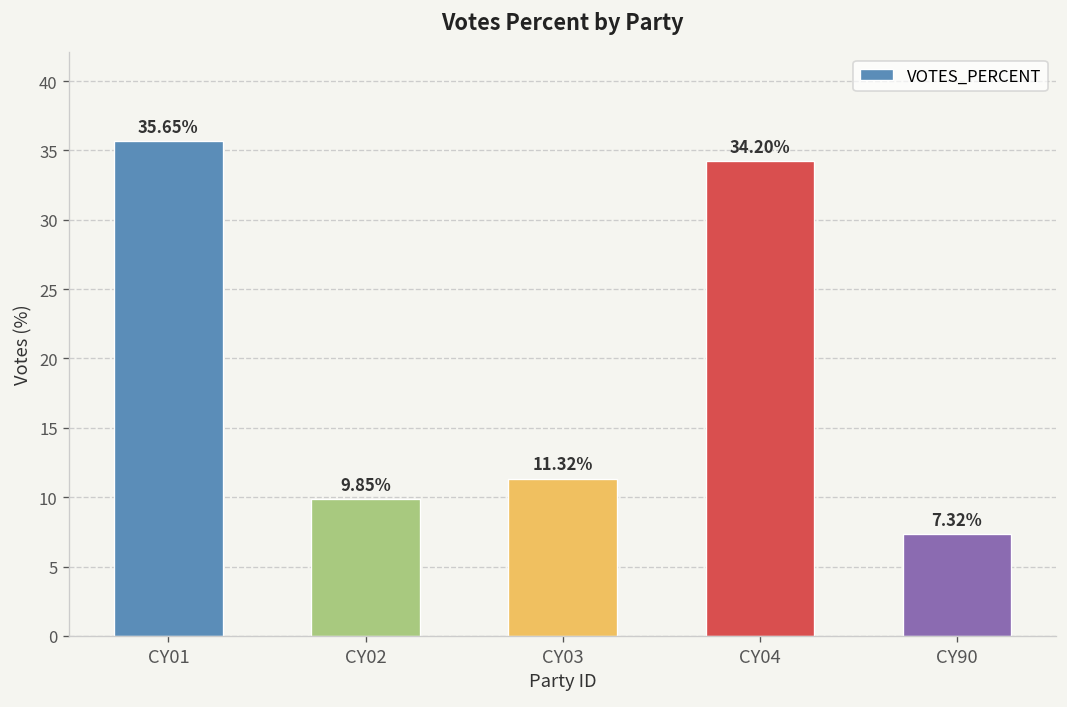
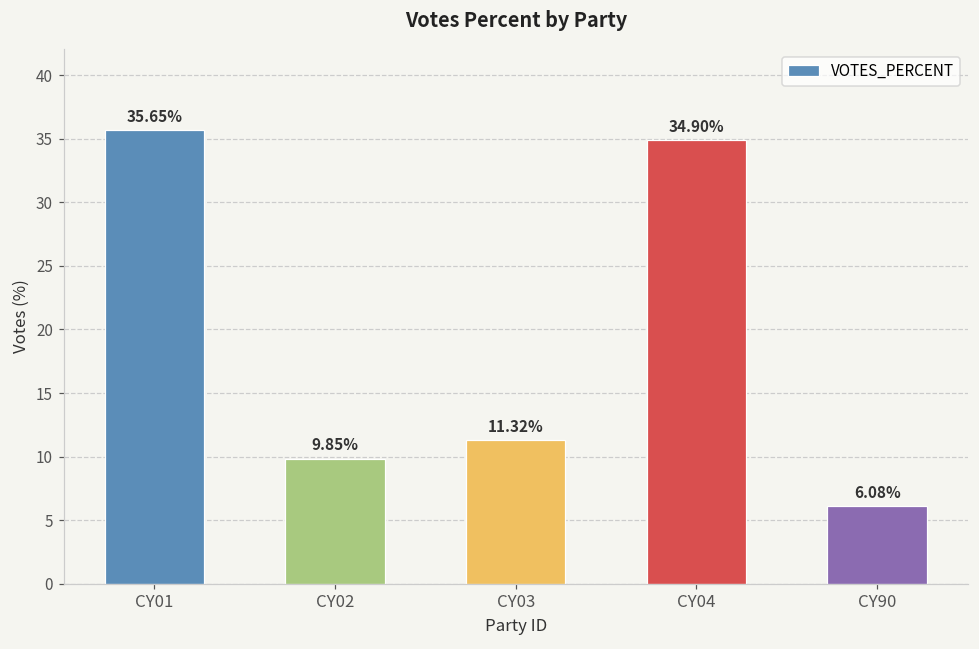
CY04: 34.20% -> 34.90%
CY90: 7.32% -> 6.08%
